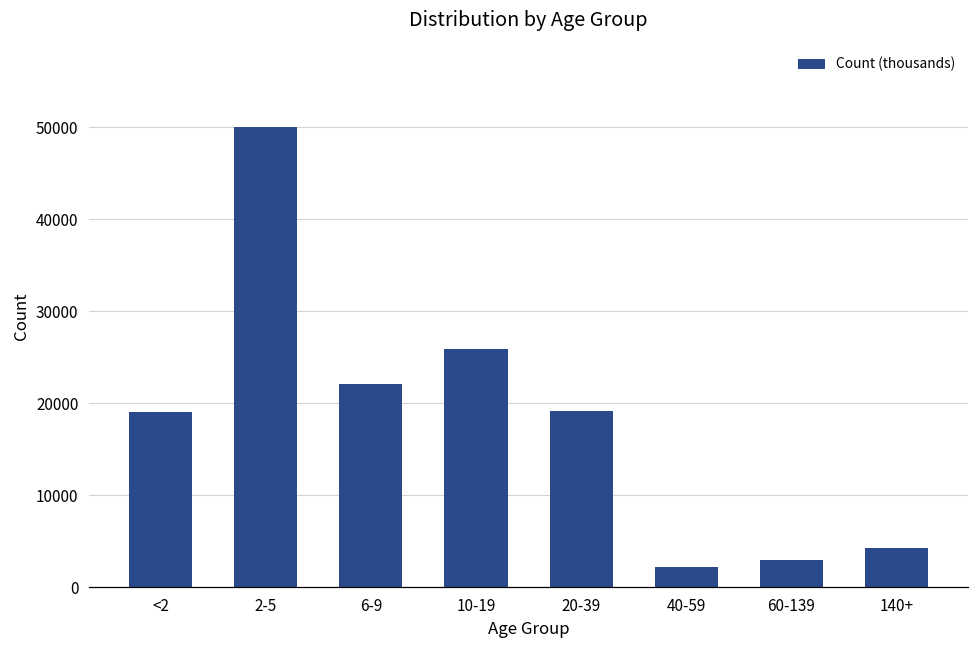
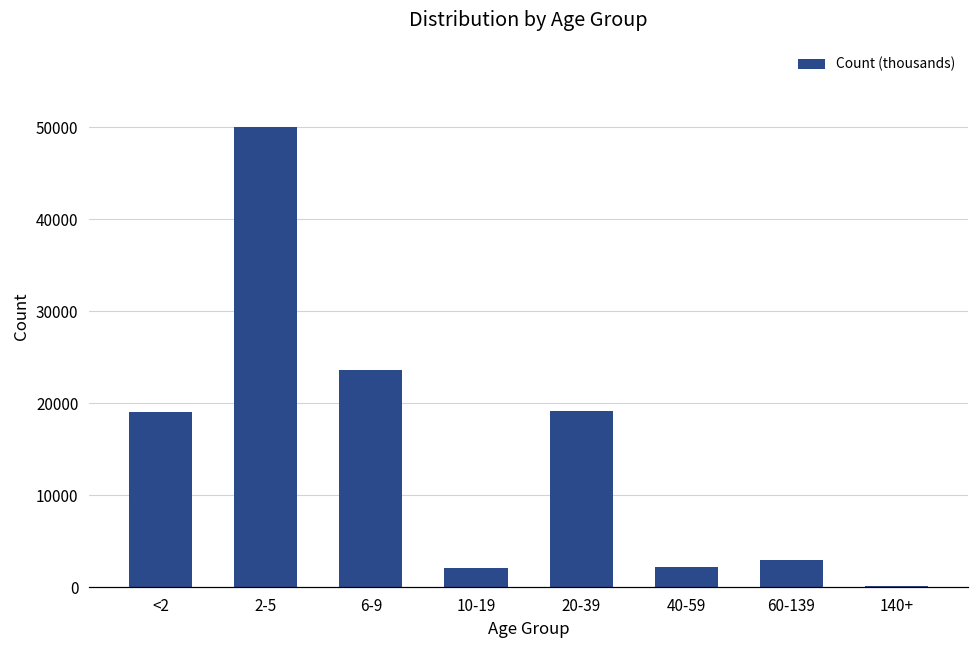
6-9: 22000 -> 24000
10-19: 26000 -> 2000
140+: 4000 -> 0
